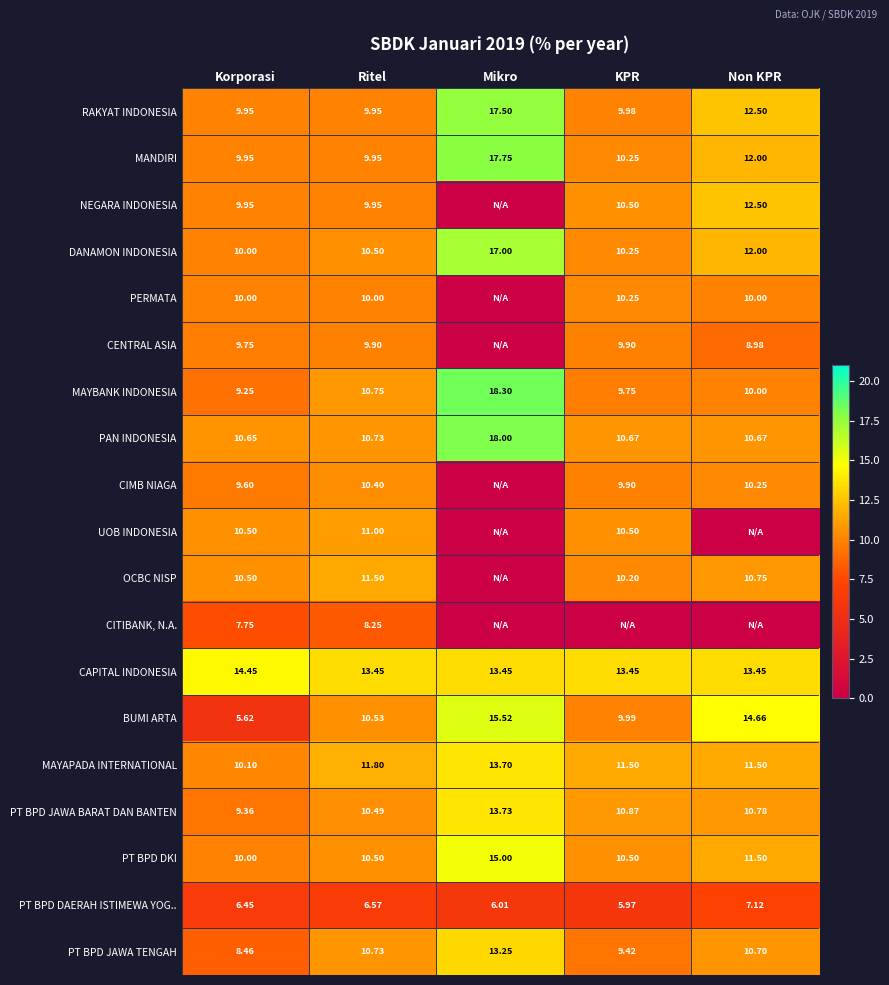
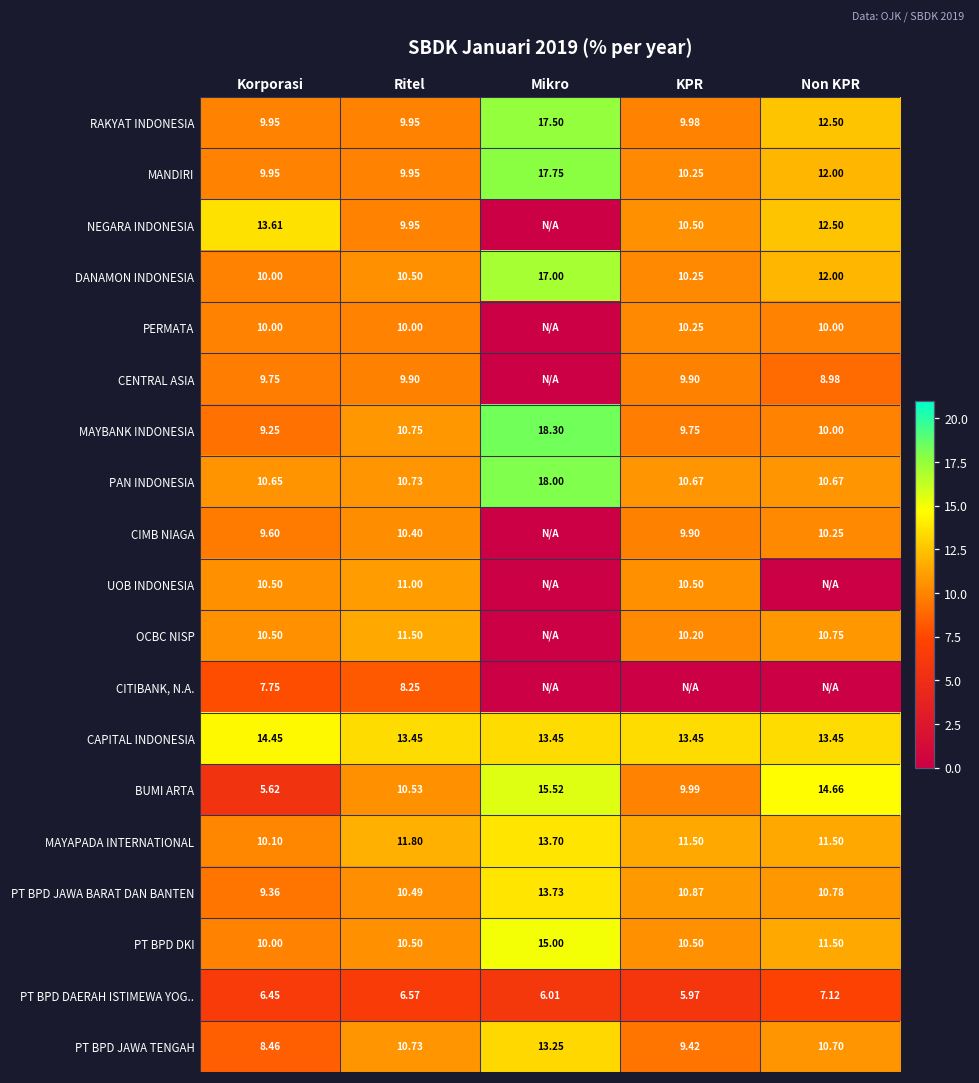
NEGARA INDONESIA, Korporasi: 9.95 -> 13.61
